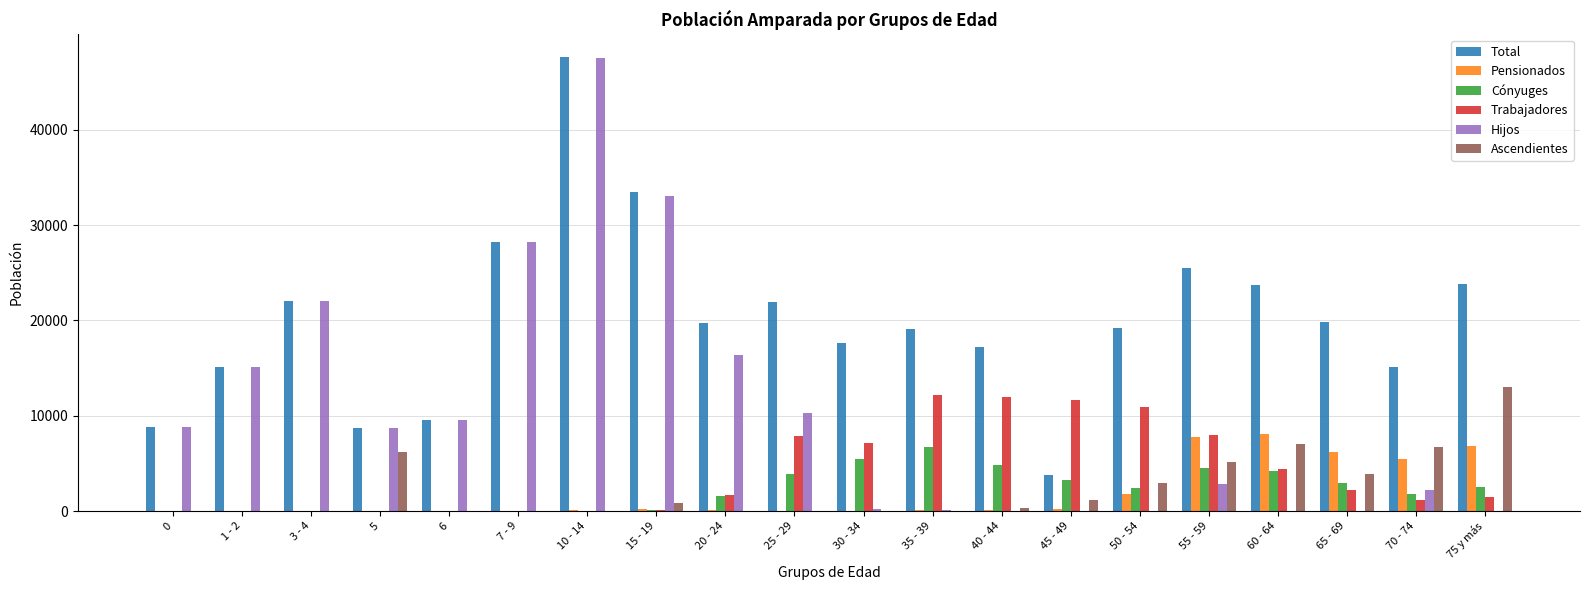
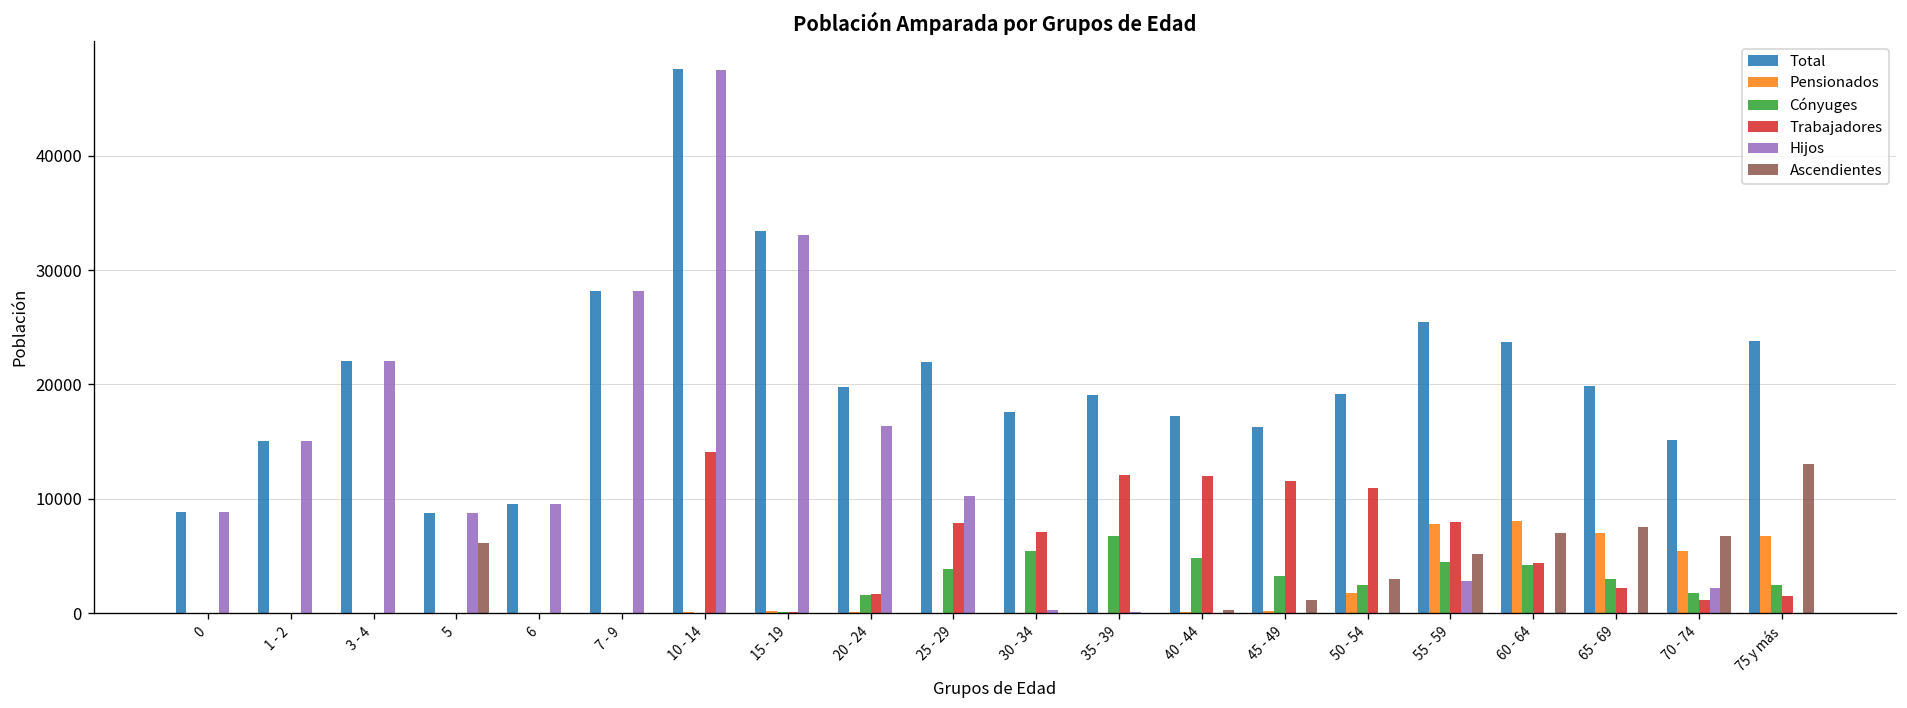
Trabajadores, 10 - 14: 0 -> 14000
Ascendientes, 15 - 19: 1000 -> 0
Total, 45 - 49: 4000 -> 16000
Pensionados, 65 - 69: 6000 -> 7000
Ascendientes, 65 - 69: 4000 -> 8000
